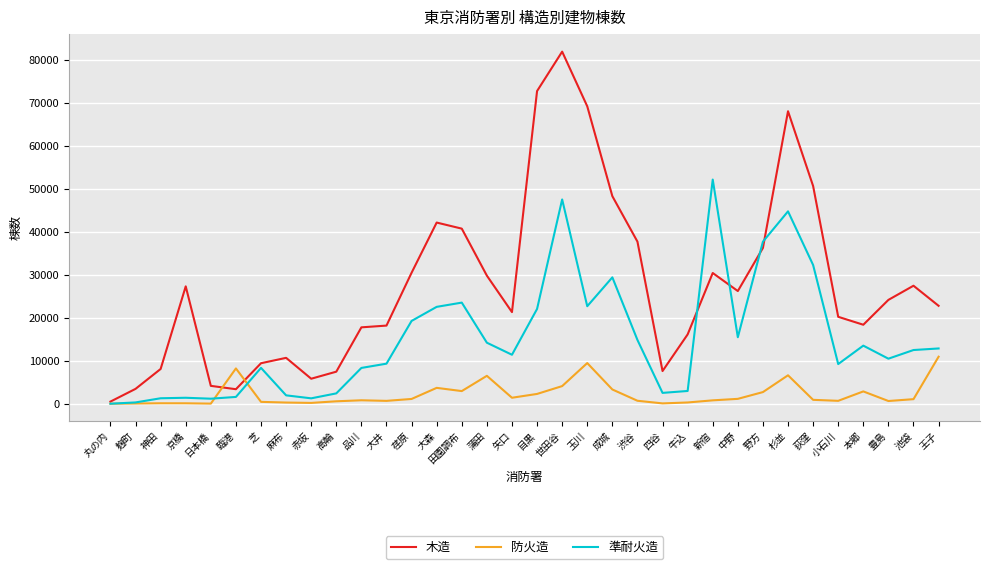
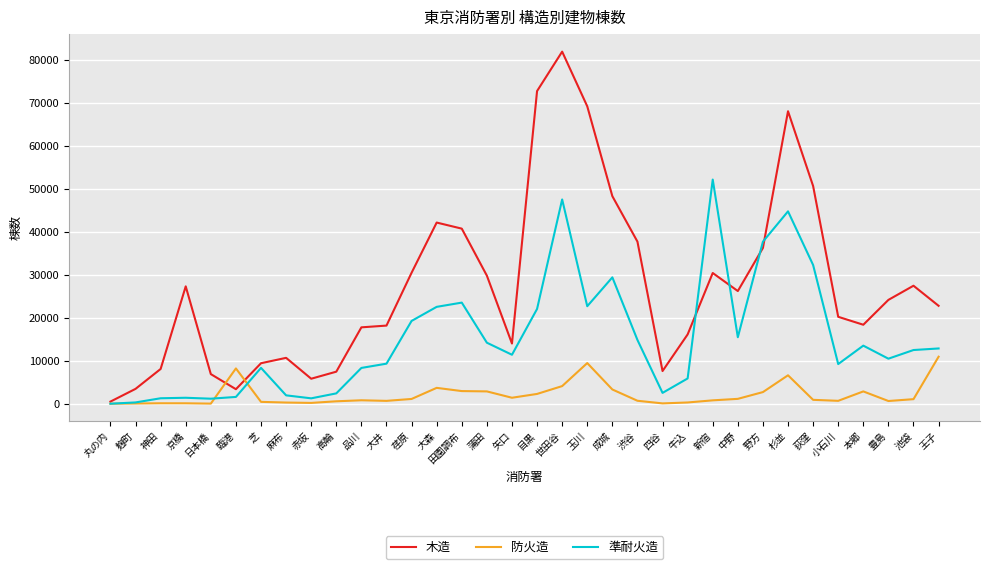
木造, 日本橋: 4000 -> 7000
防火造, 蒲田: 7000 -> 3000
木造, 矢口: 21000 -> 14000
準耐火造, 牛込: 3000 -> 6000
